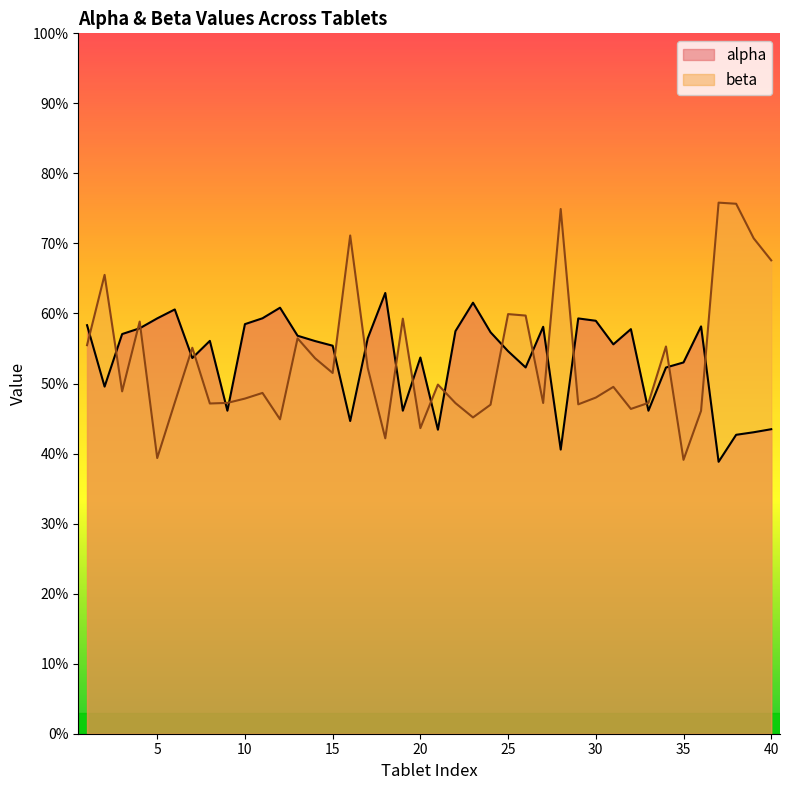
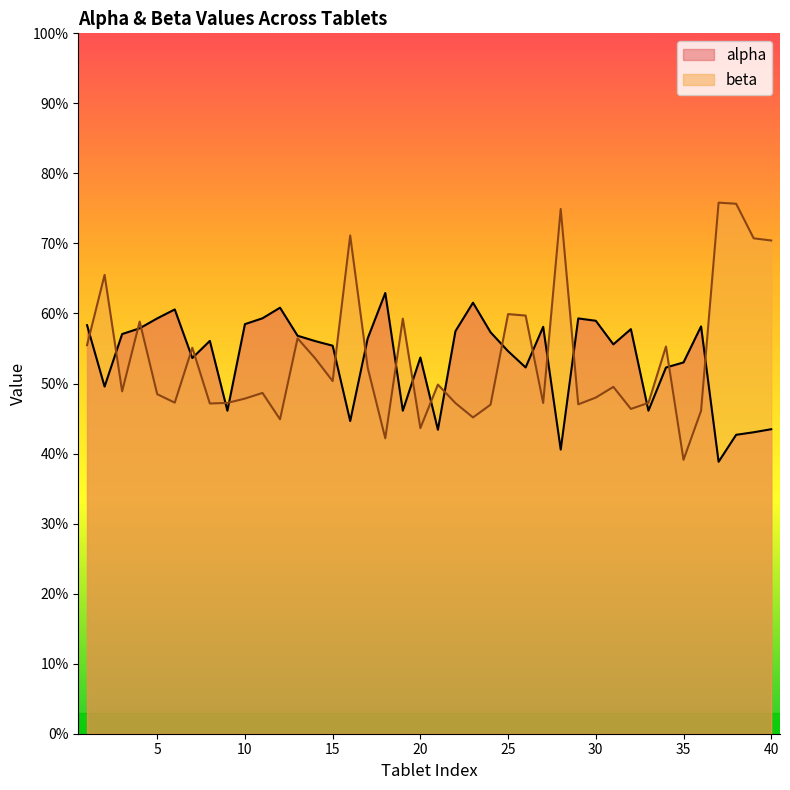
beta, 5: 39% -> 48%
beta, 15: 52% -> 50%
beta, 40: 68% -> 70%
